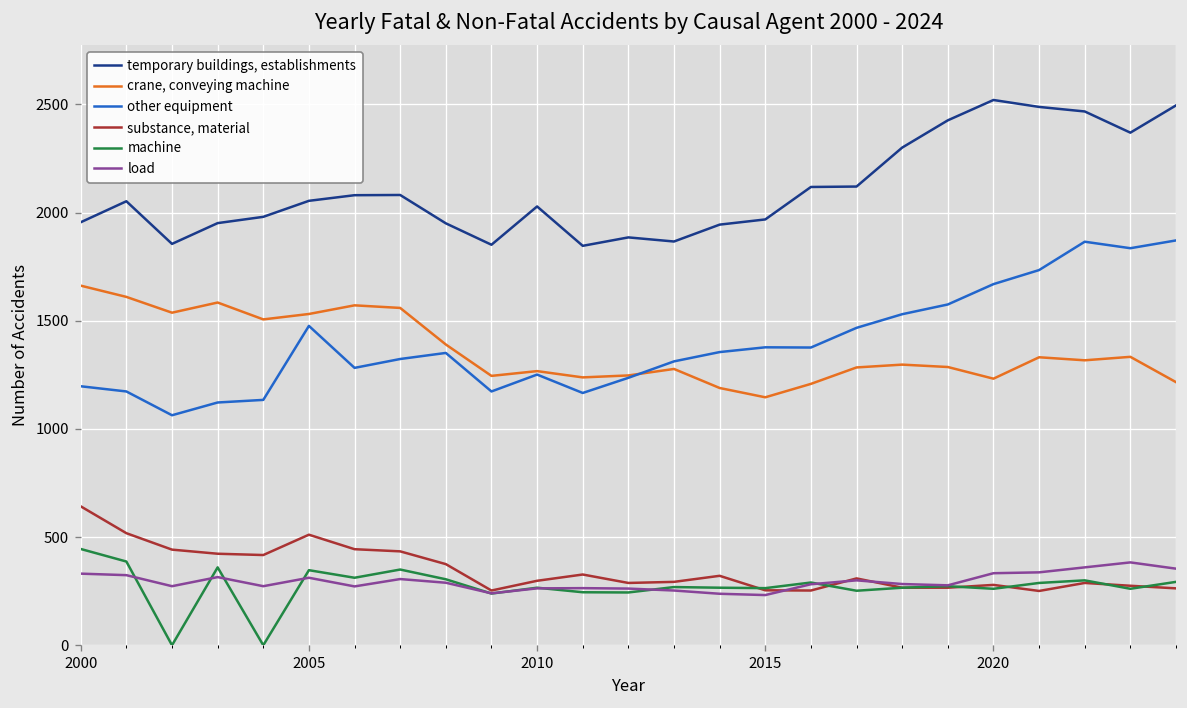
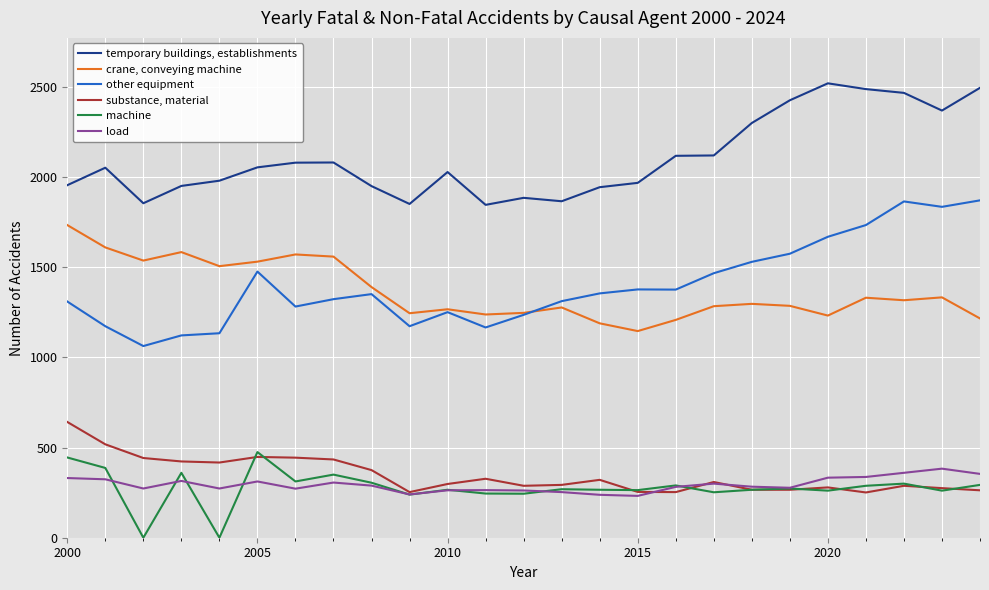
crane, conveying machine, 2000: 1660 -> 1730
other equipment, 2000: 1200 -> 1310
substance, material, 2005: 510 -> 450
machine, 2005: 350 -> 480
